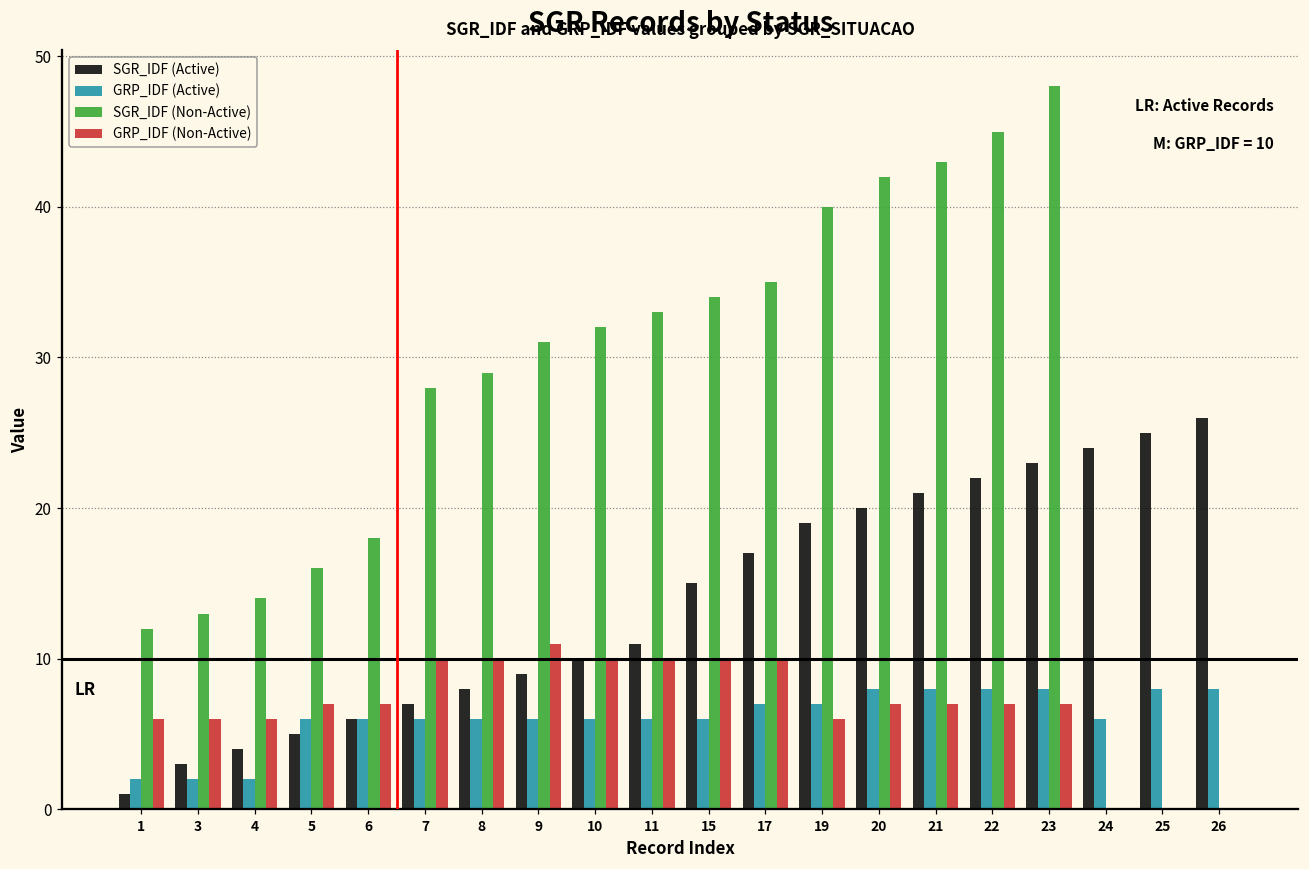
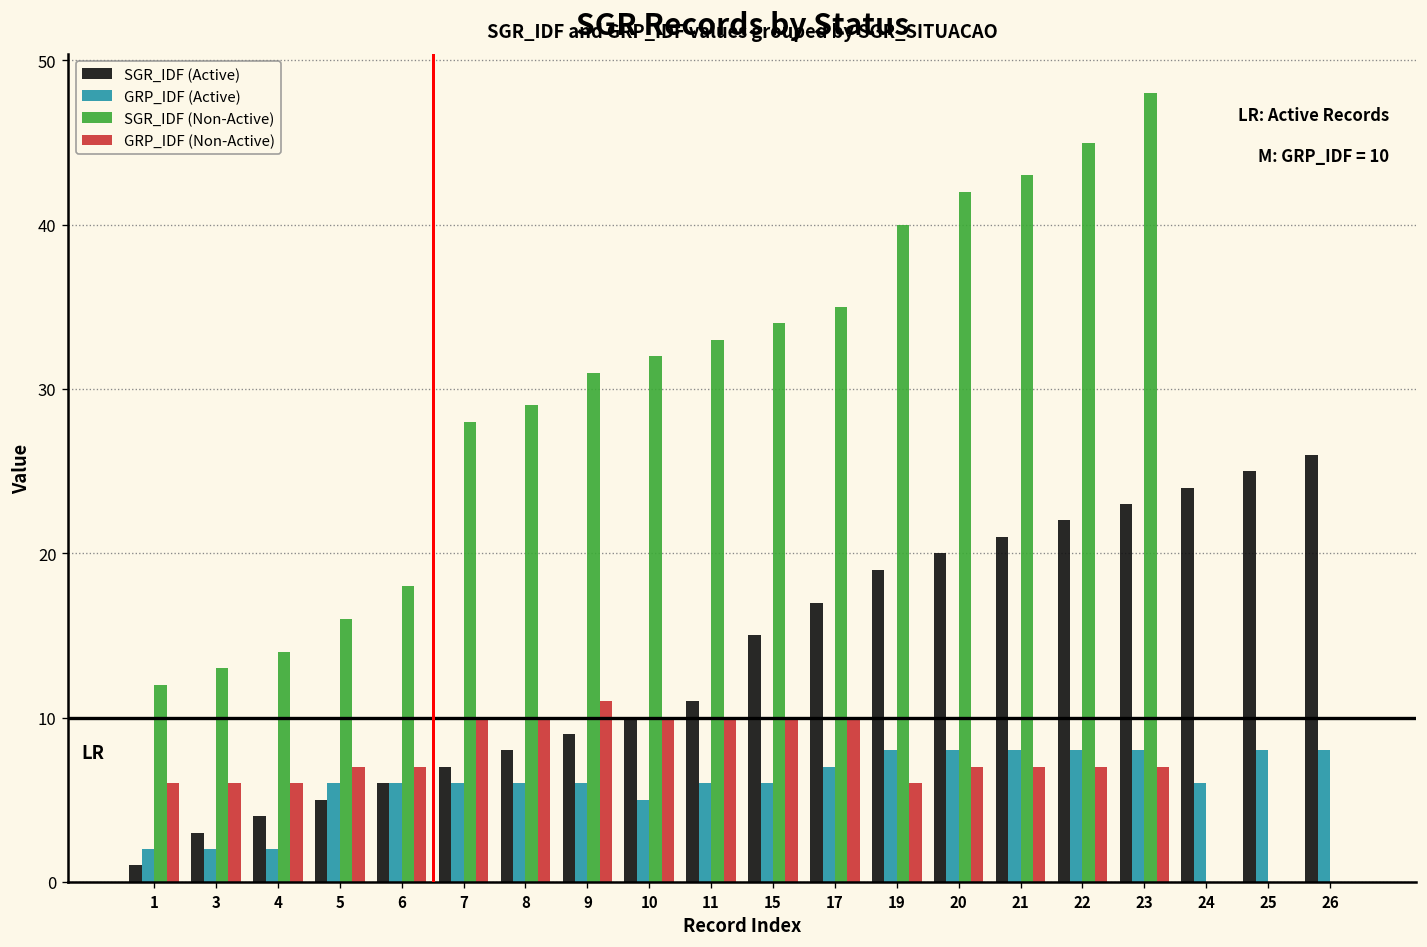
GRP_IDF (Active), 10: 6 -> 5
GRP_IDF (Active), 19: 7 -> 8
